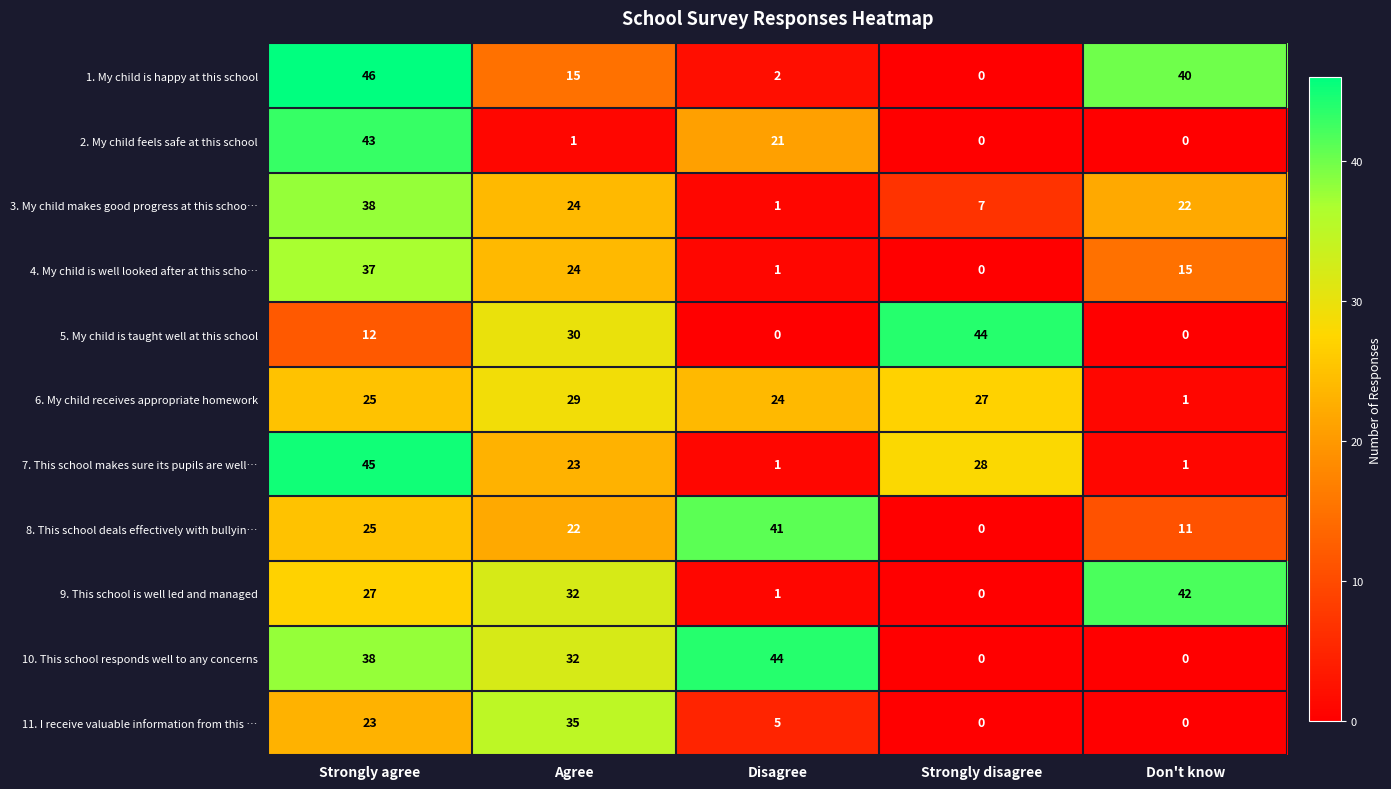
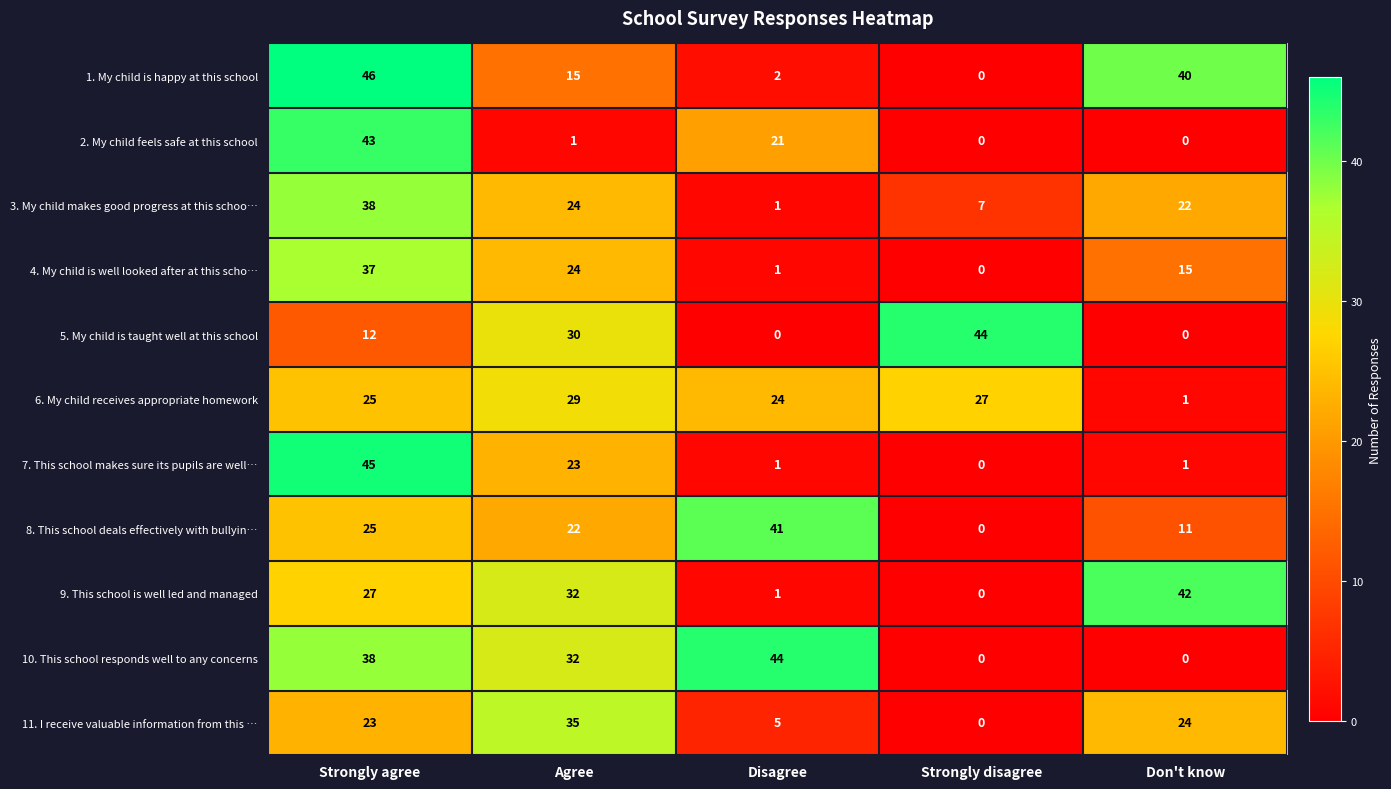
7. This school makes sure its pupils are well…, Strongly disagree: 28 -> 0
11. I receive valuable information from this …, Don't know: 0 -> 24
